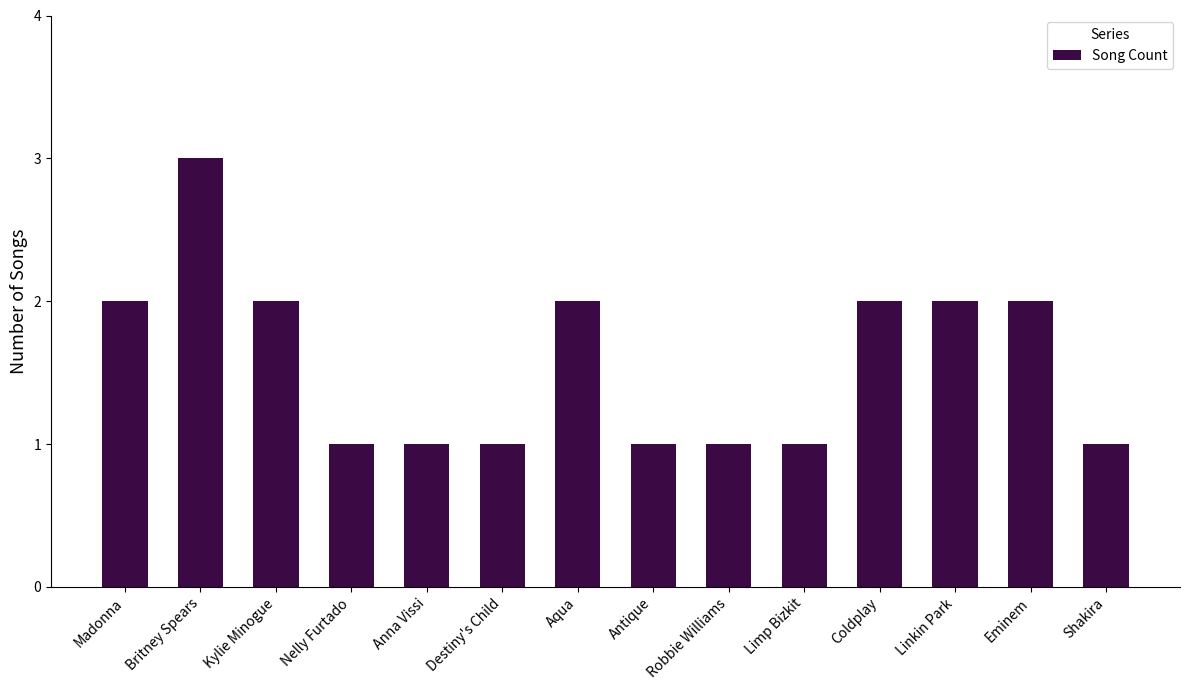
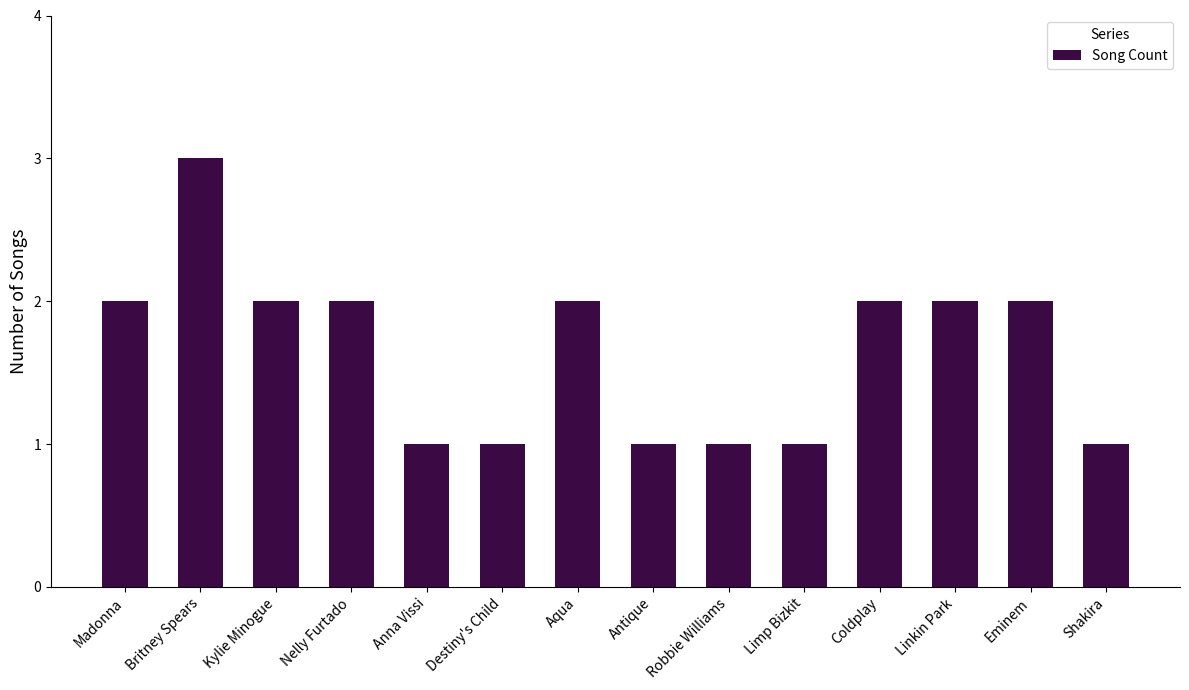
Nelly Furtado: 1 -> 2
